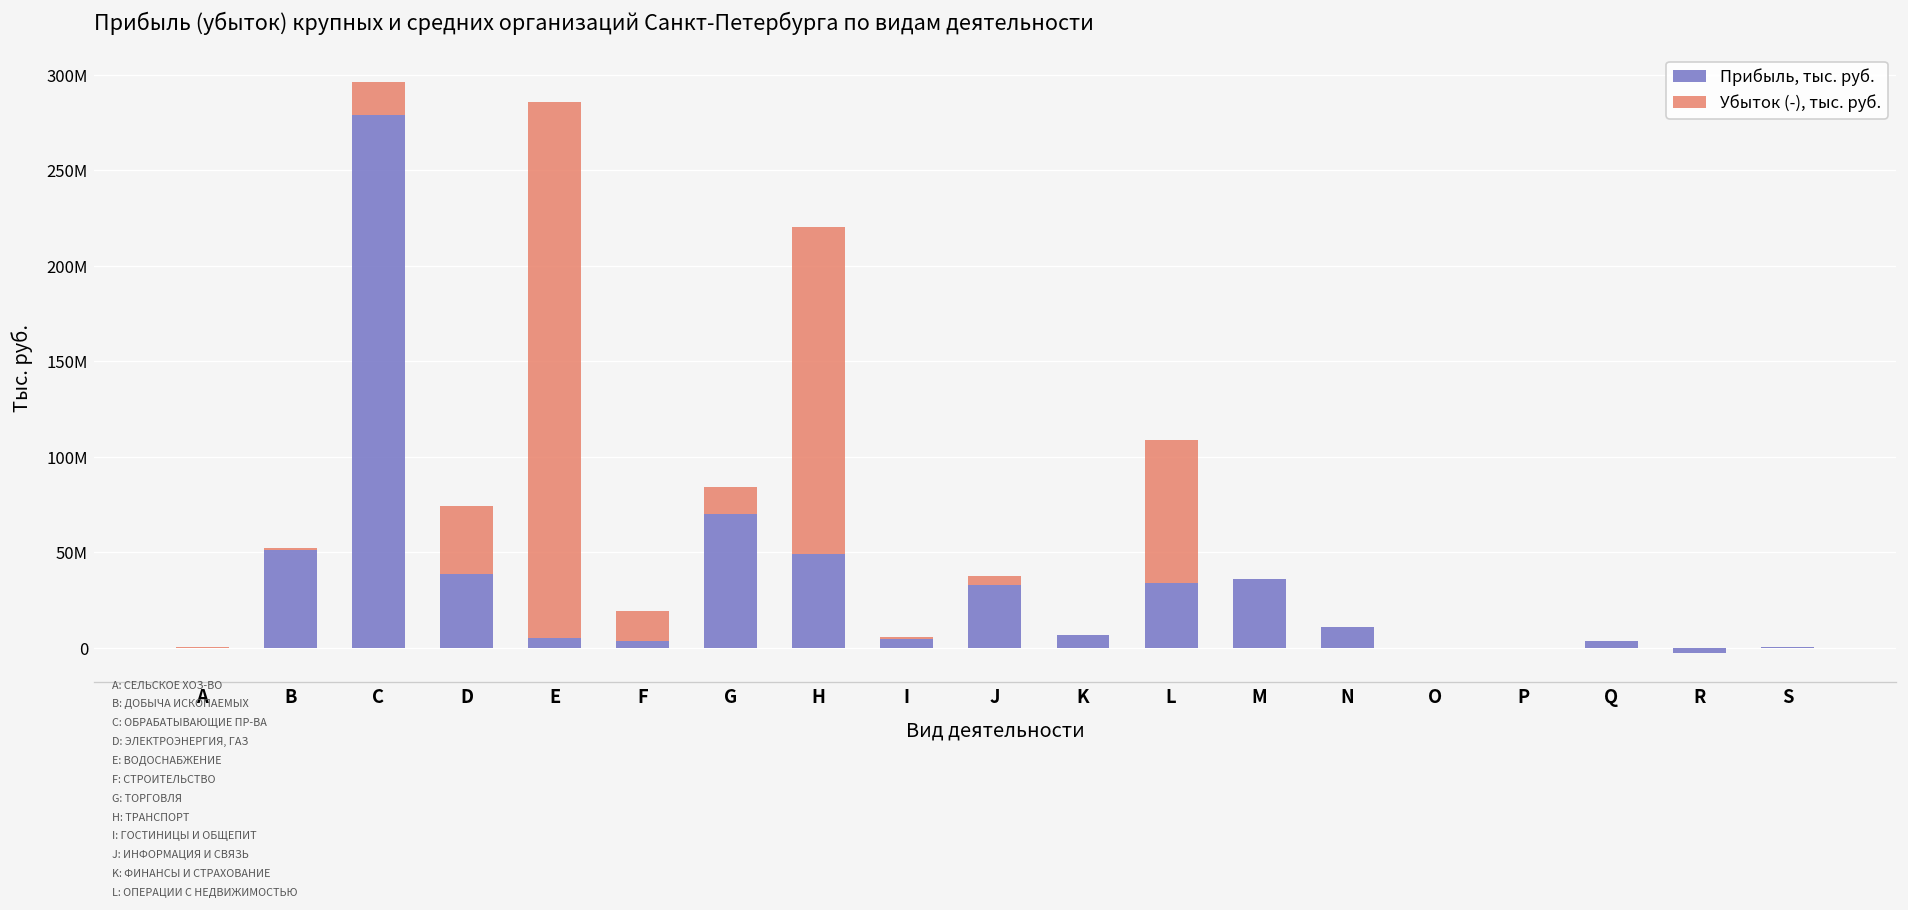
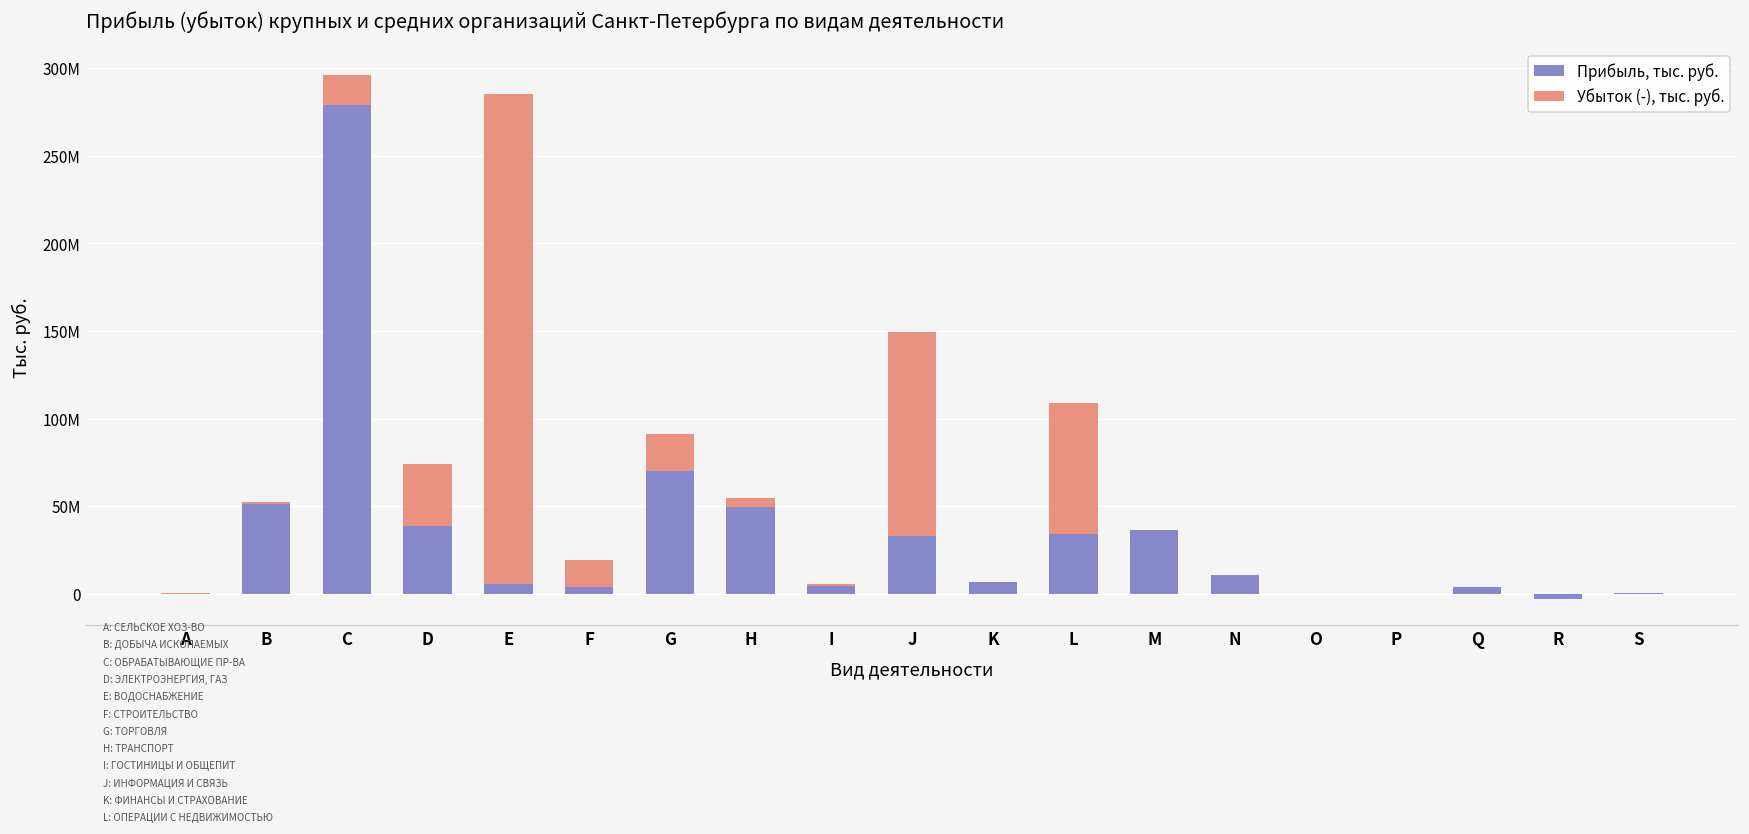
Убыток (-), тыс. руб., G: 14000000 -> 21000000
Убыток (-), тыс. руб., H: 171000000 -> 5000000
Убыток (-), тыс. руб., J: 5000000 -> 117000000
